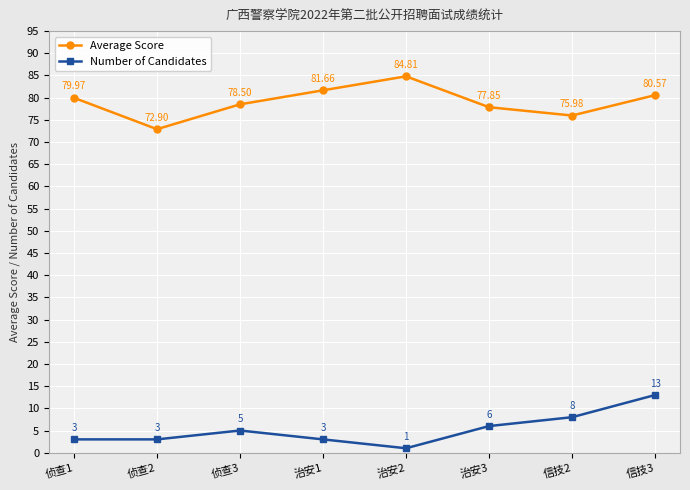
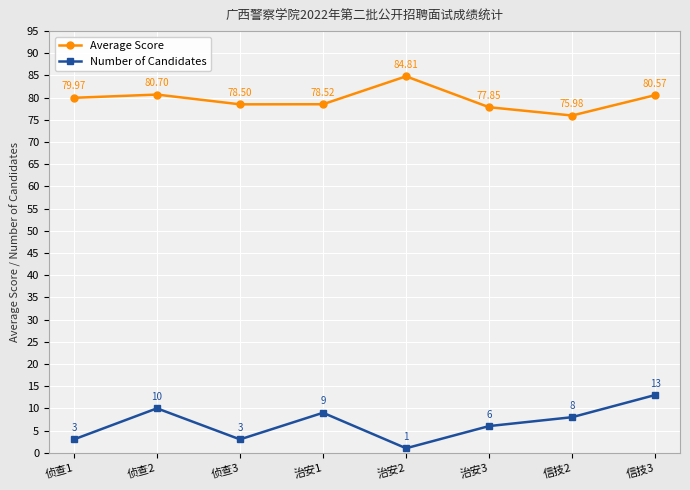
Average Score, 侦查2: 72.90 -> 80.70
Number of Candidates, 侦查2: 3 -> 10
Number of Candidates, 侦查3: 5 -> 3
Average Score, 治安1: 81.66 -> 78.52
Number of Candidates, 治安1: 3 -> 9
